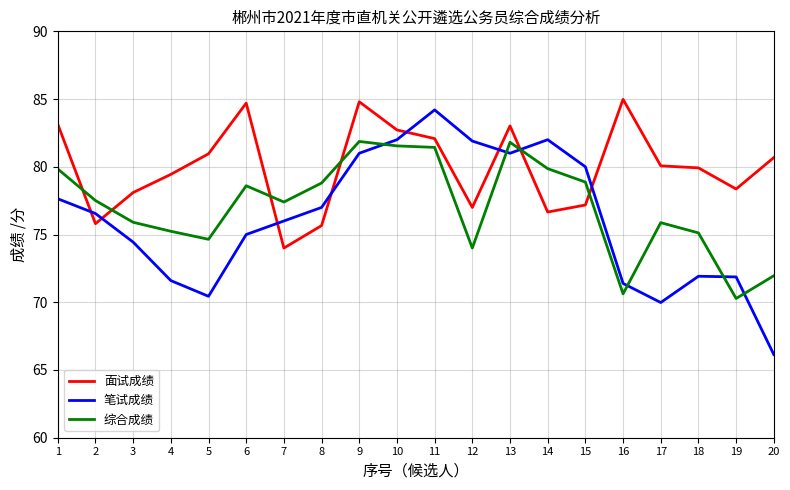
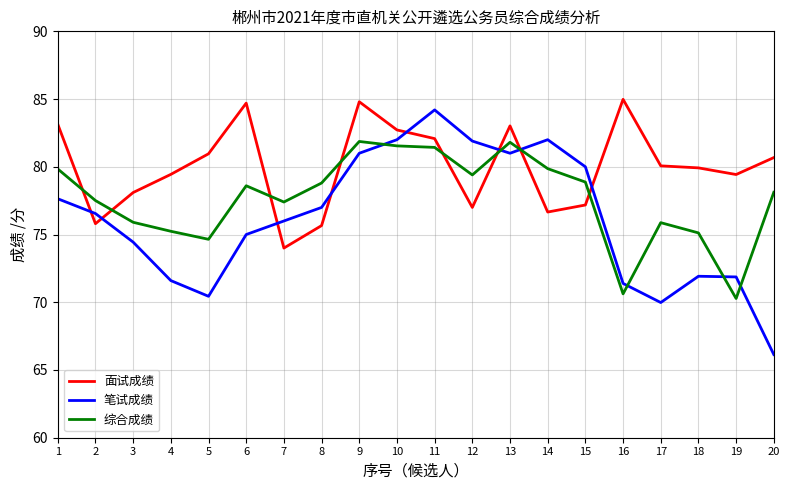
综合成绩, 12: 74.0 -> 79.4
面试成绩, 19: 78.4 -> 79.4
综合成绩, 20: 72.0 -> 78.1
